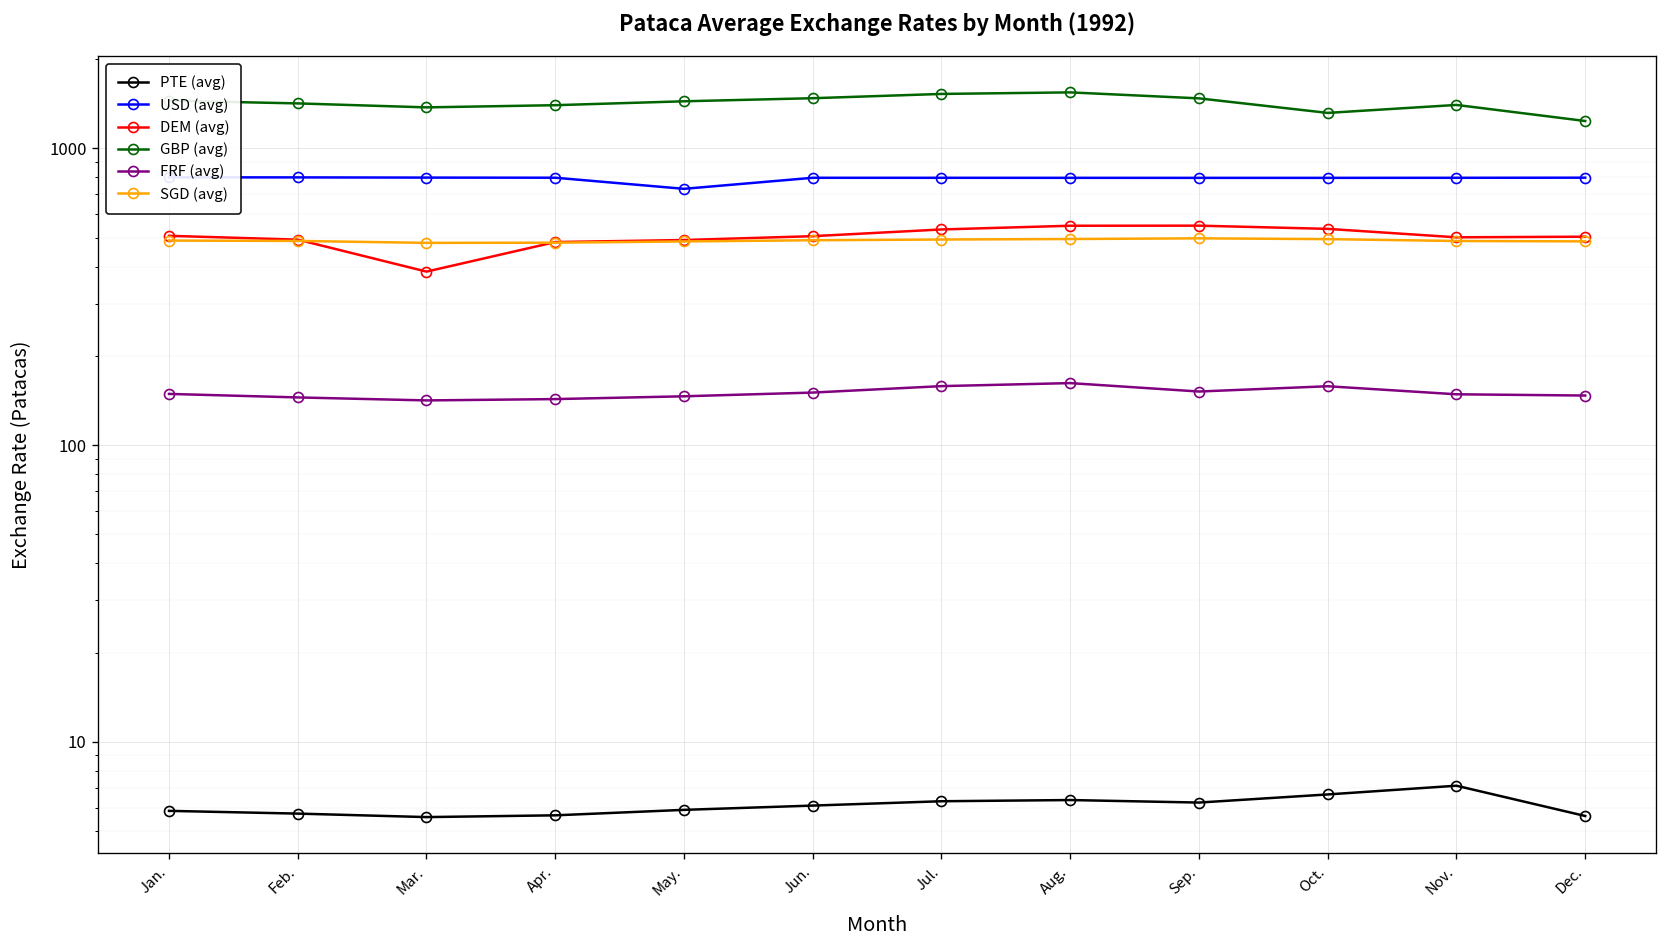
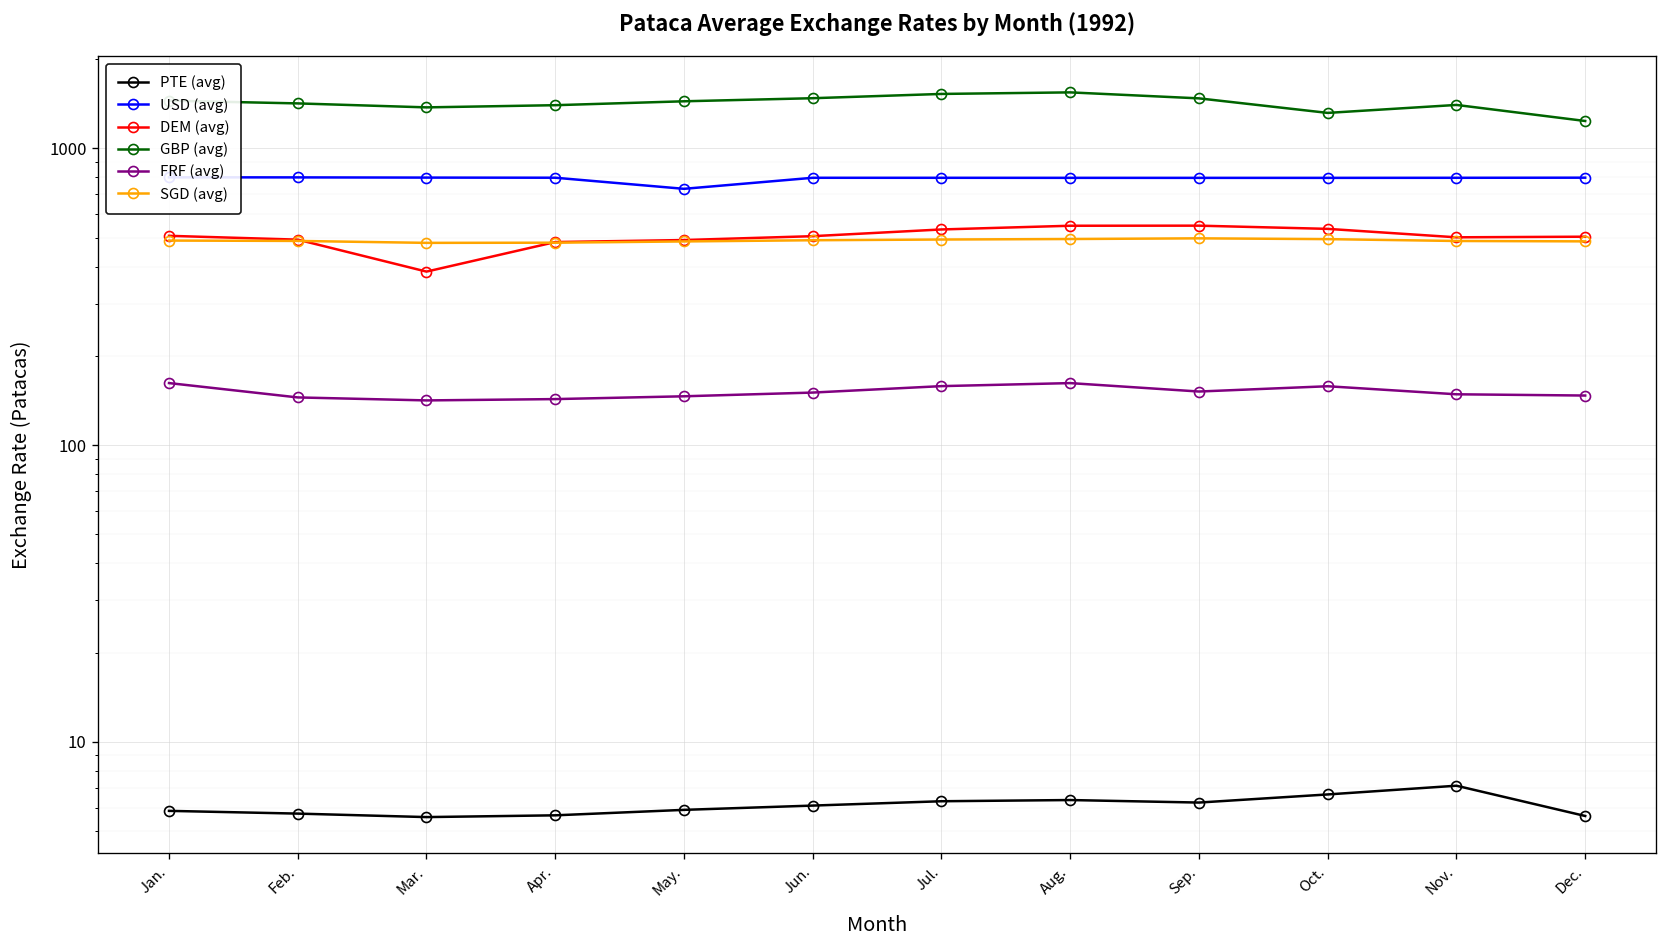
FRF (avg), Jan.: 150 -> 160
